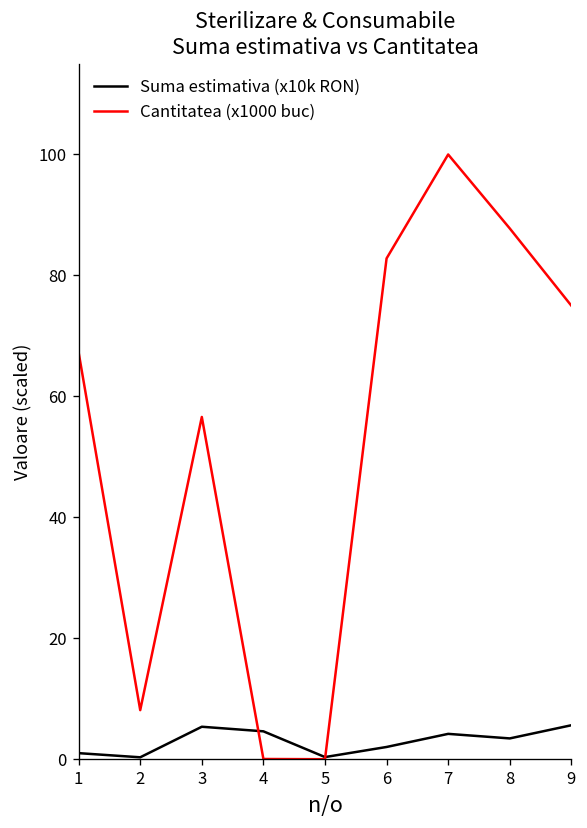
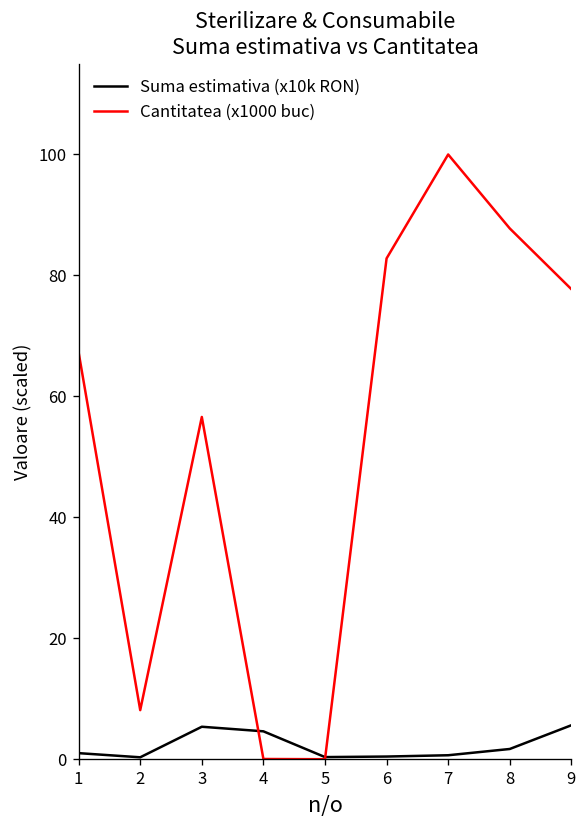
Suma estimativa (x10k RON), 6: 2 -> 0
Suma estimativa (x10k RON), 7: 4 -> 1
Suma estimativa (x10k RON), 8: 3 -> 2
Cantitatea (x1000 buc), 9: 75 -> 78
